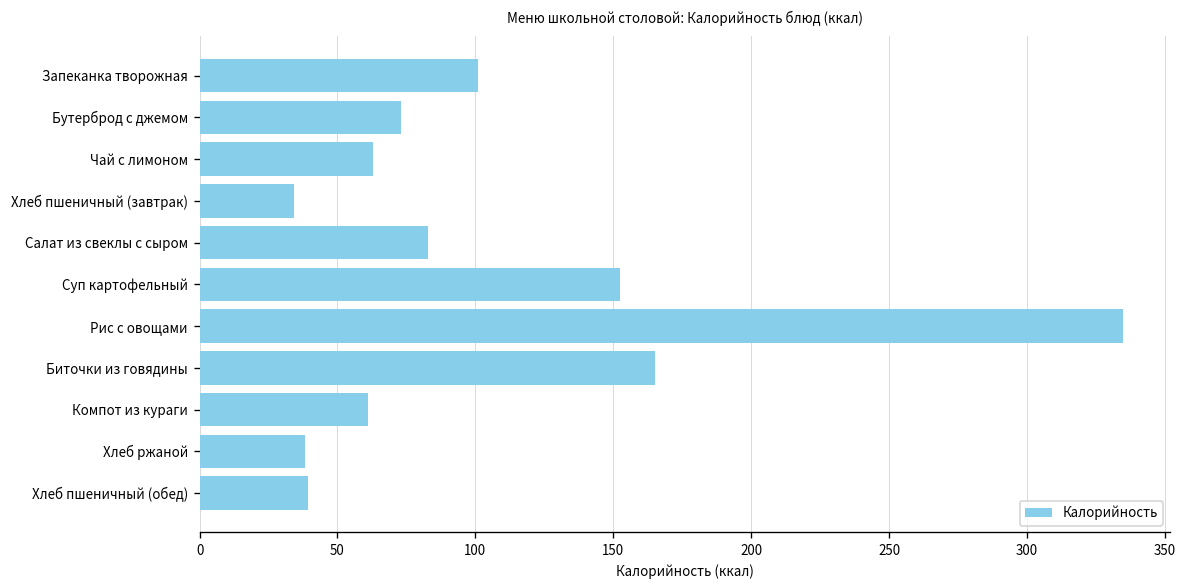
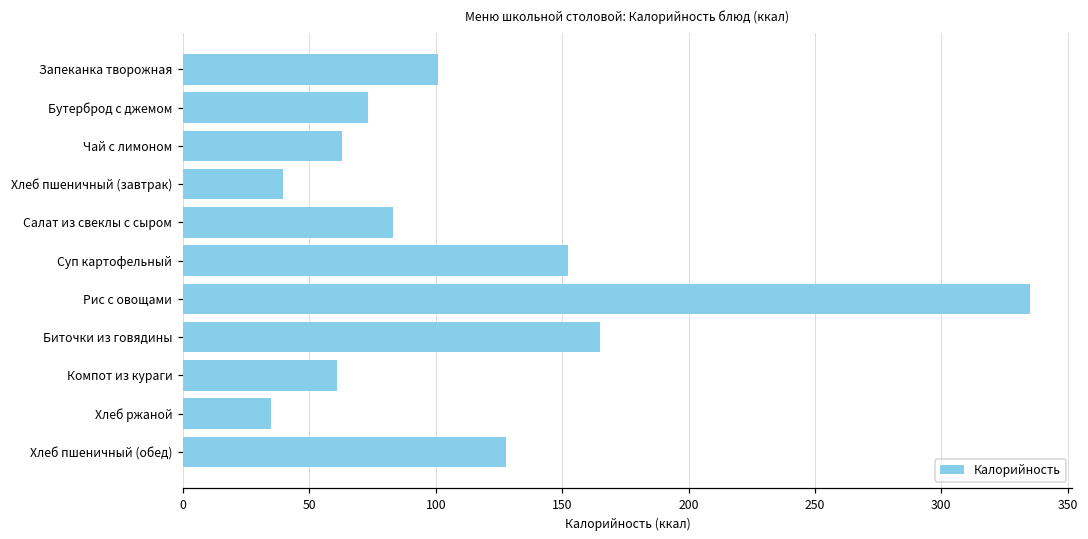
Хлеб пшеничный (завтрак): 34 -> 39
Хлеб ржаной: 38 -> 35
Хлеб пшеничный (обед): 39 -> 128
